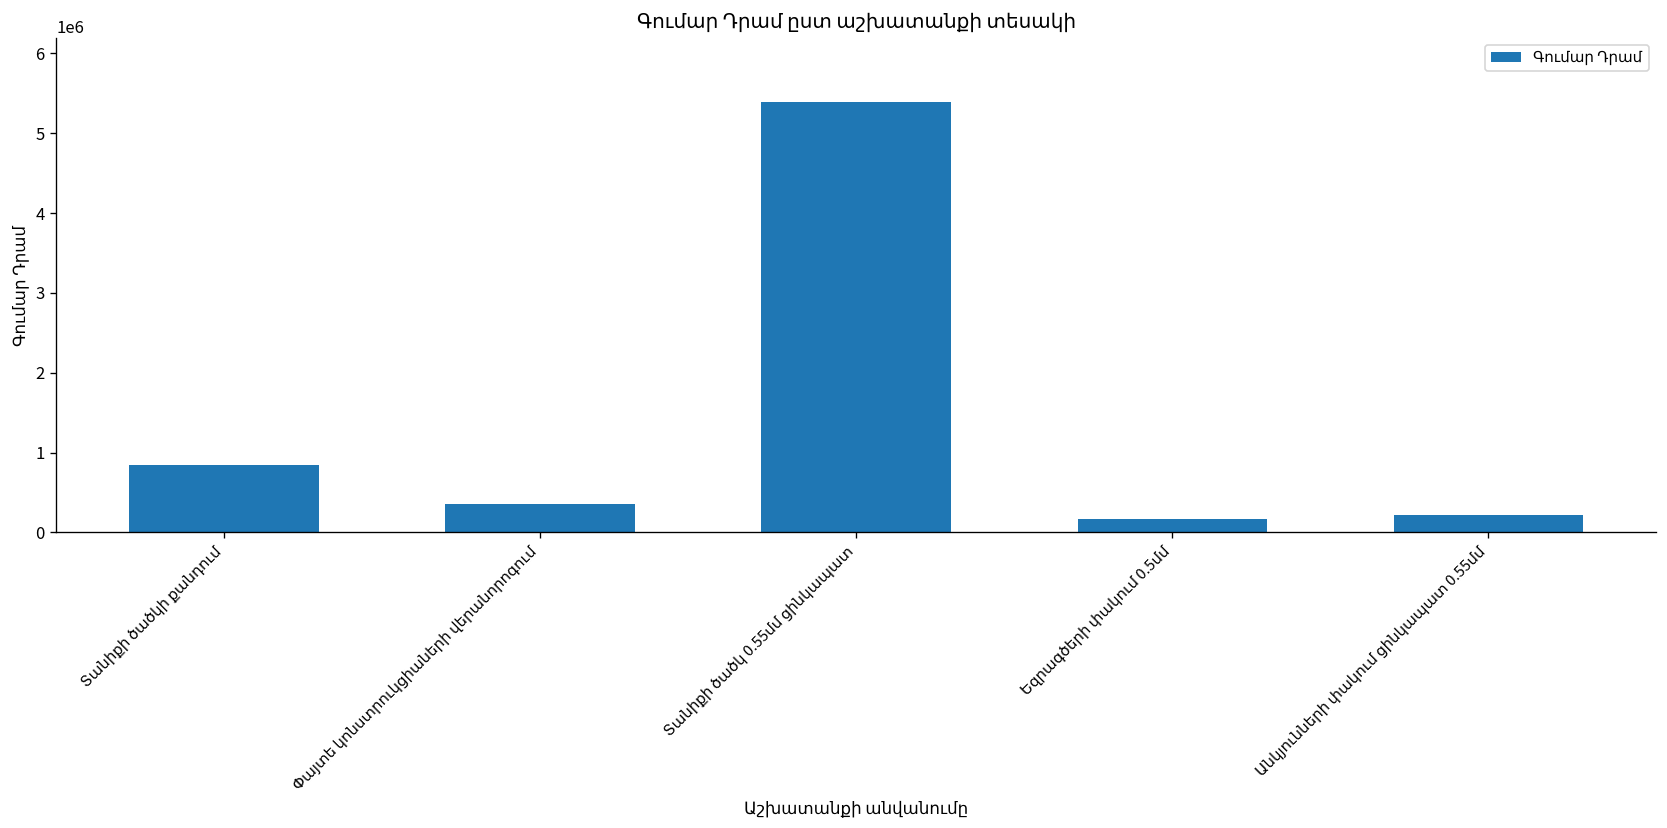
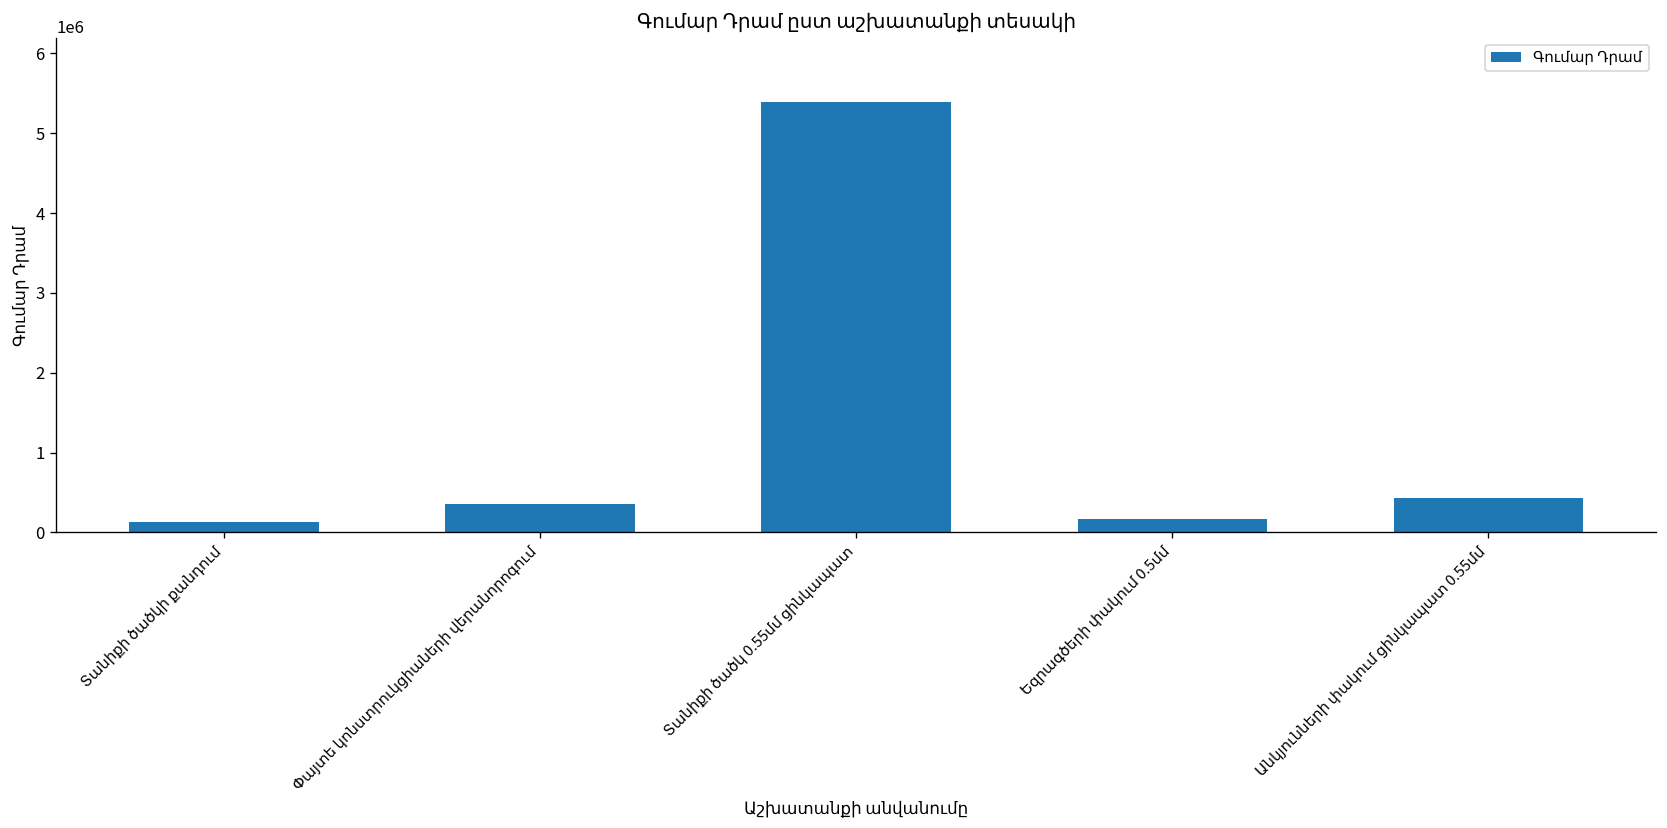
Տանիքի ծածկի քանդում: 800000 -> 100000
Անկյունների փակում ցինկապատ 0.55մմ: 200000 -> 400000
